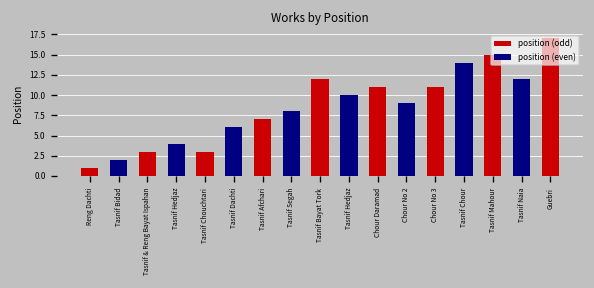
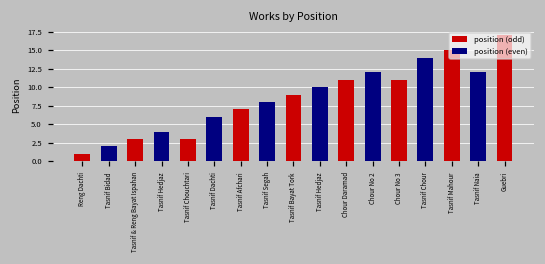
Tasnif Bayat Tork: 12 -> 9
Chour No 2: 9 -> 12
